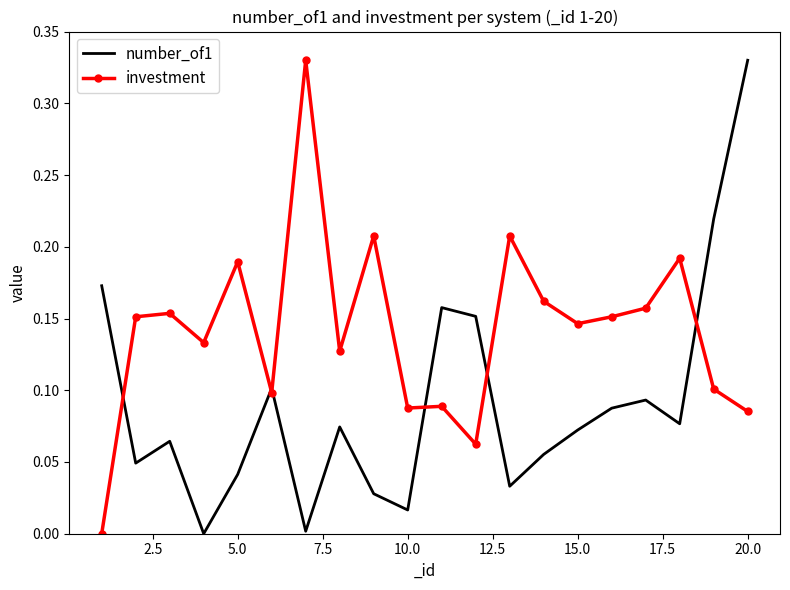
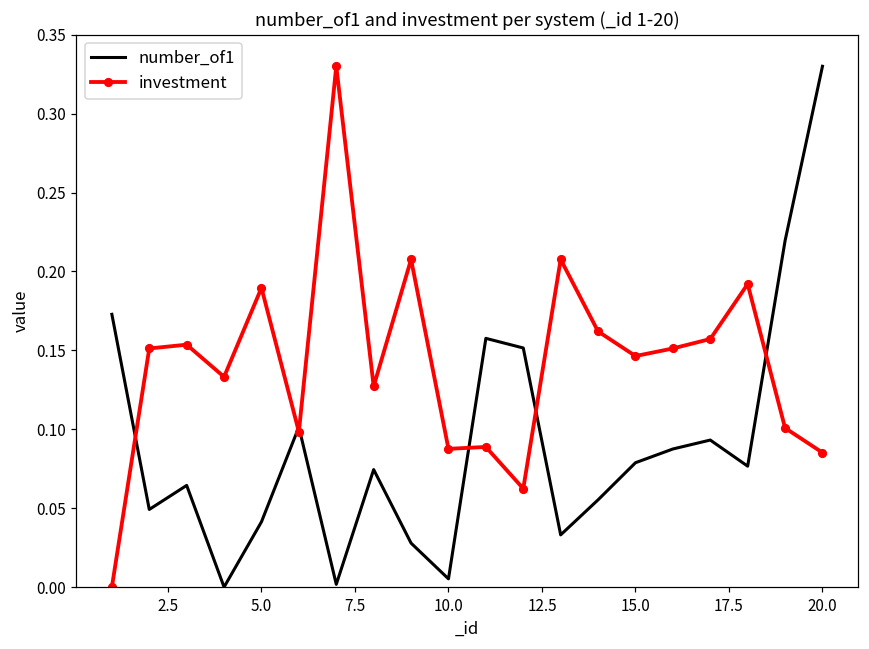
number_of1, 10.0: 0.017 -> 0.005
number_of1, 15.0: 0.072 -> 0.079
